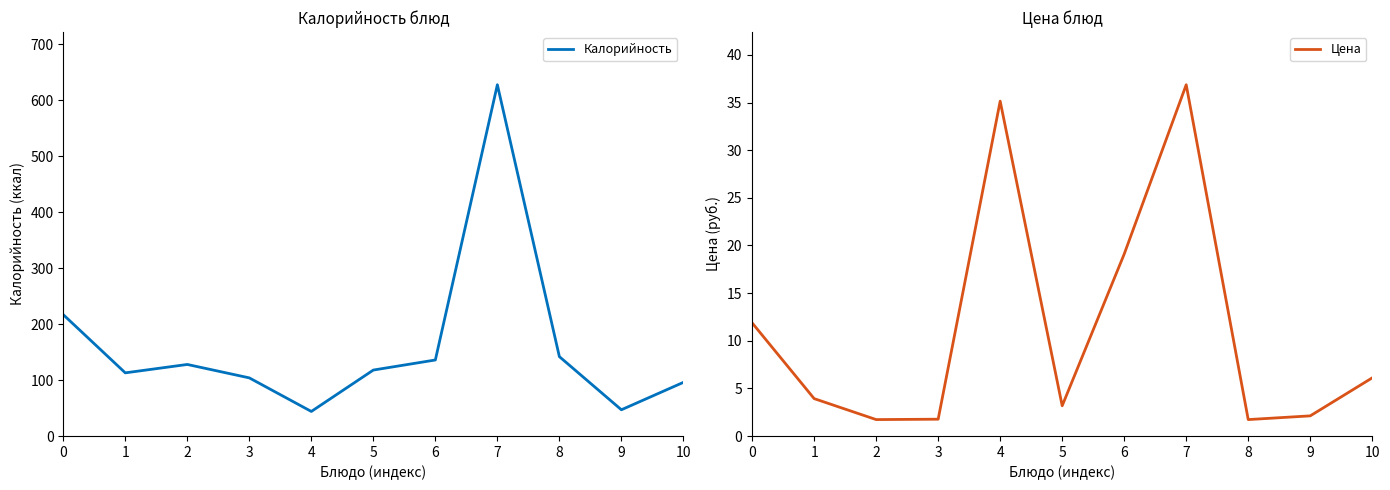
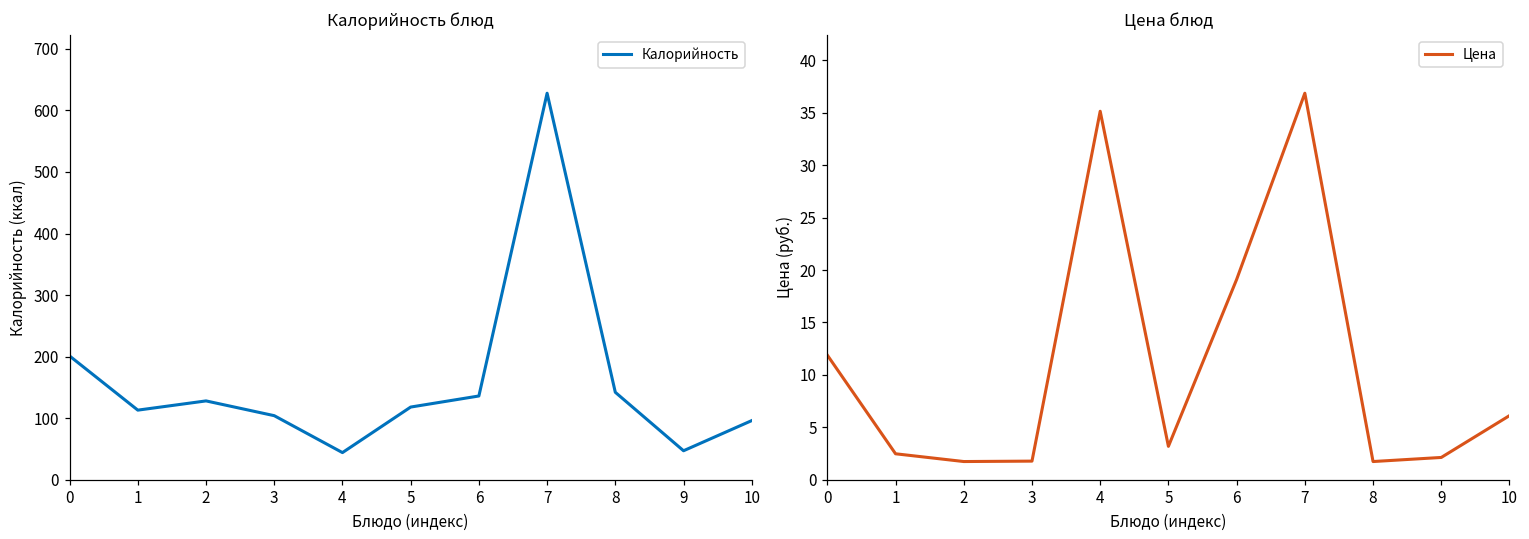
Калорийность блюд, 0: 220 -> 200
Цена блюд, 1: 4 -> 2
